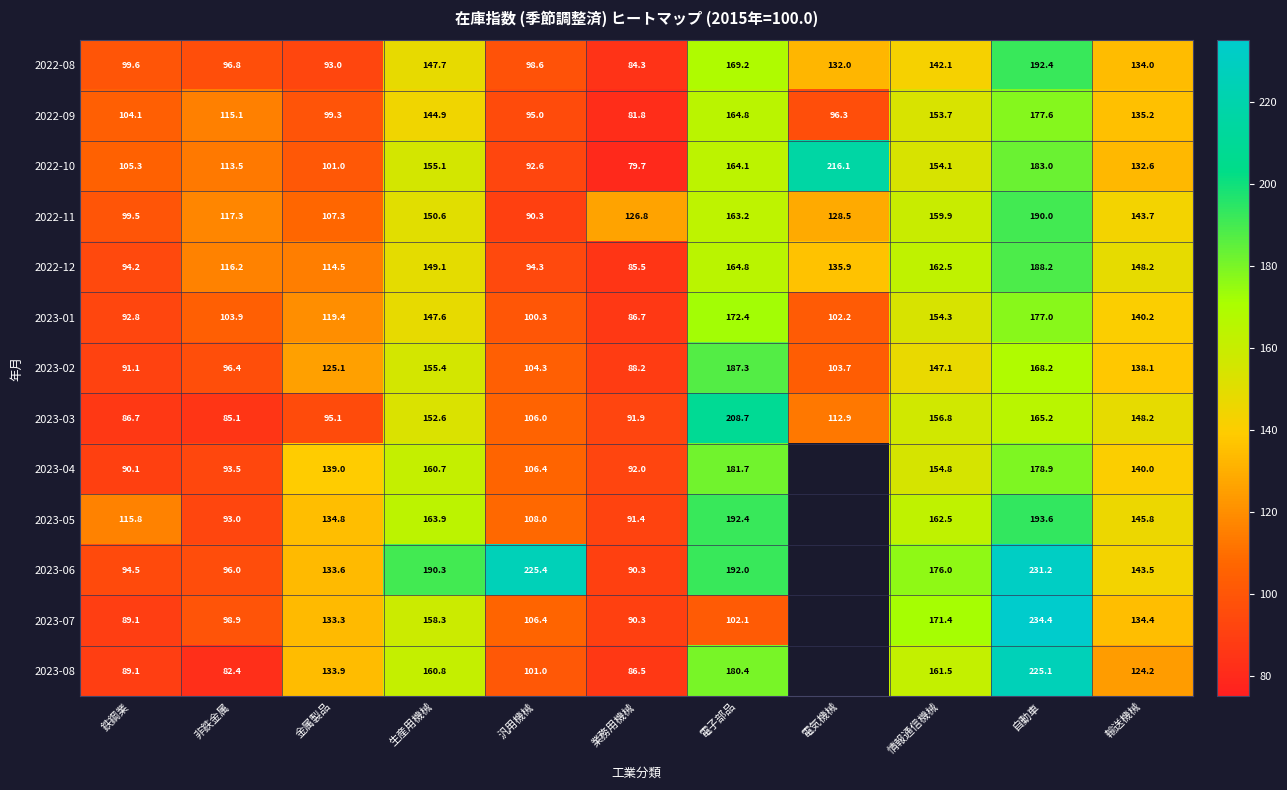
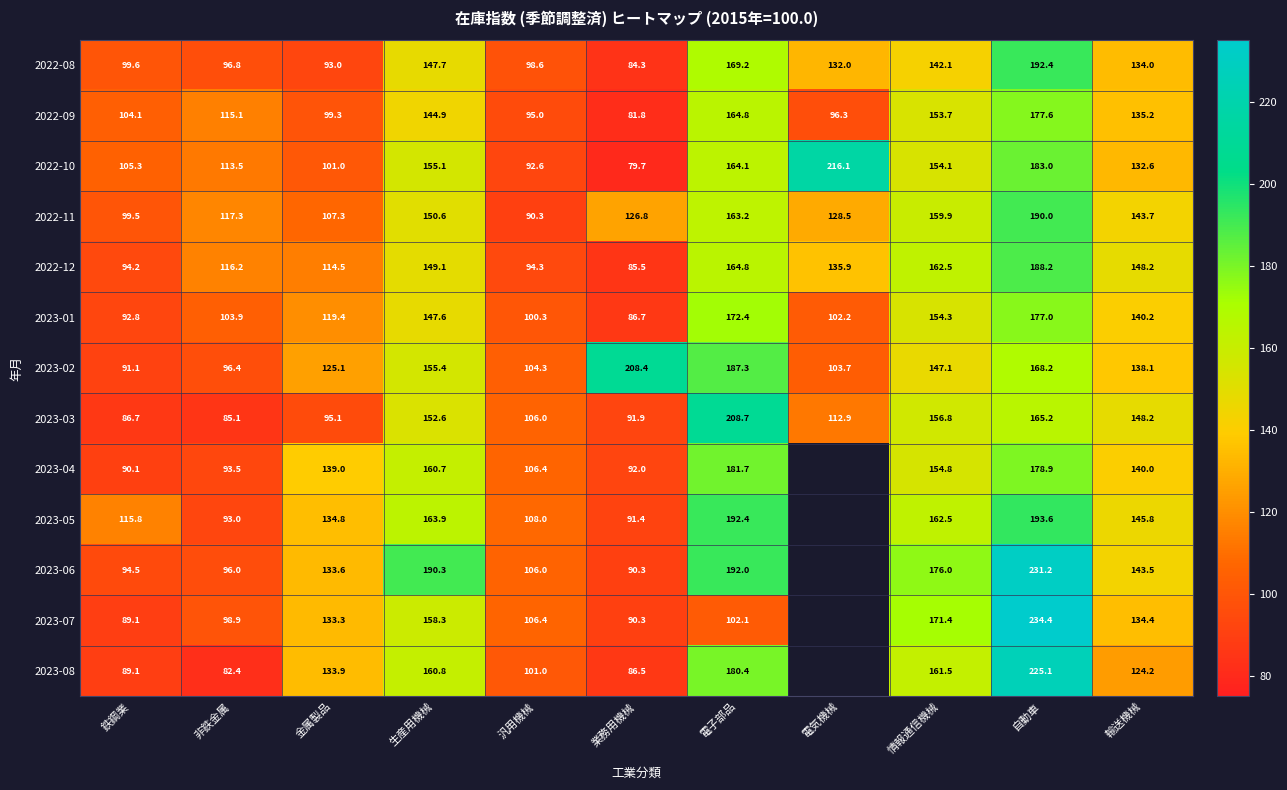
2023-02, 業務用機械: 88.2 -> 208.4
2023-06, 汎用機械: 225.4 -> 106.0
